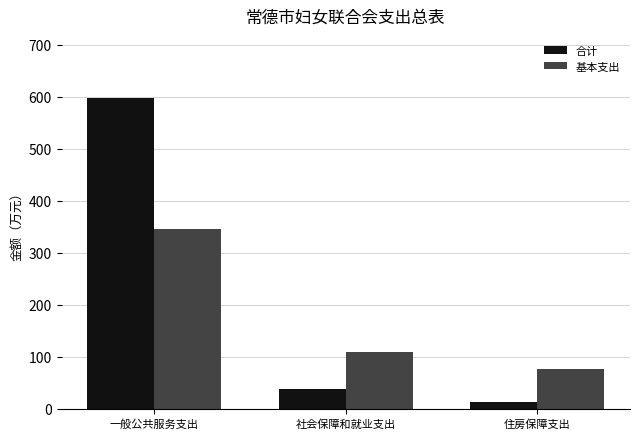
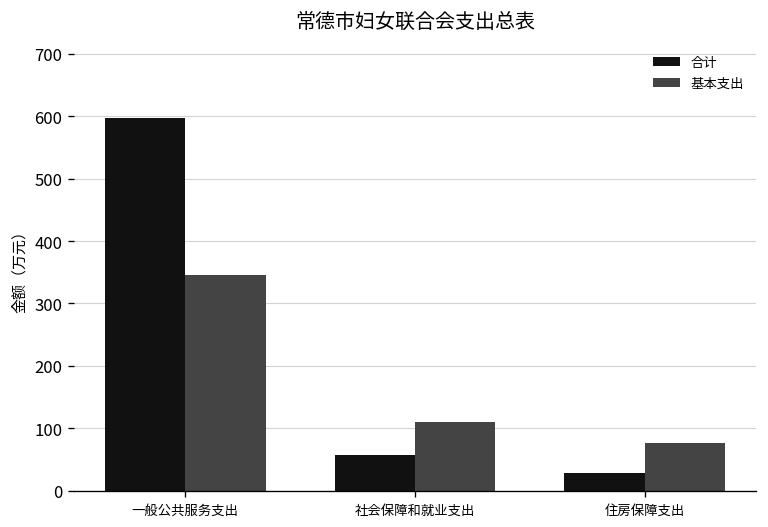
合计, 社会保障和就业支出: 40 -> 60
合计, 住房保障支出: 10 -> 30
